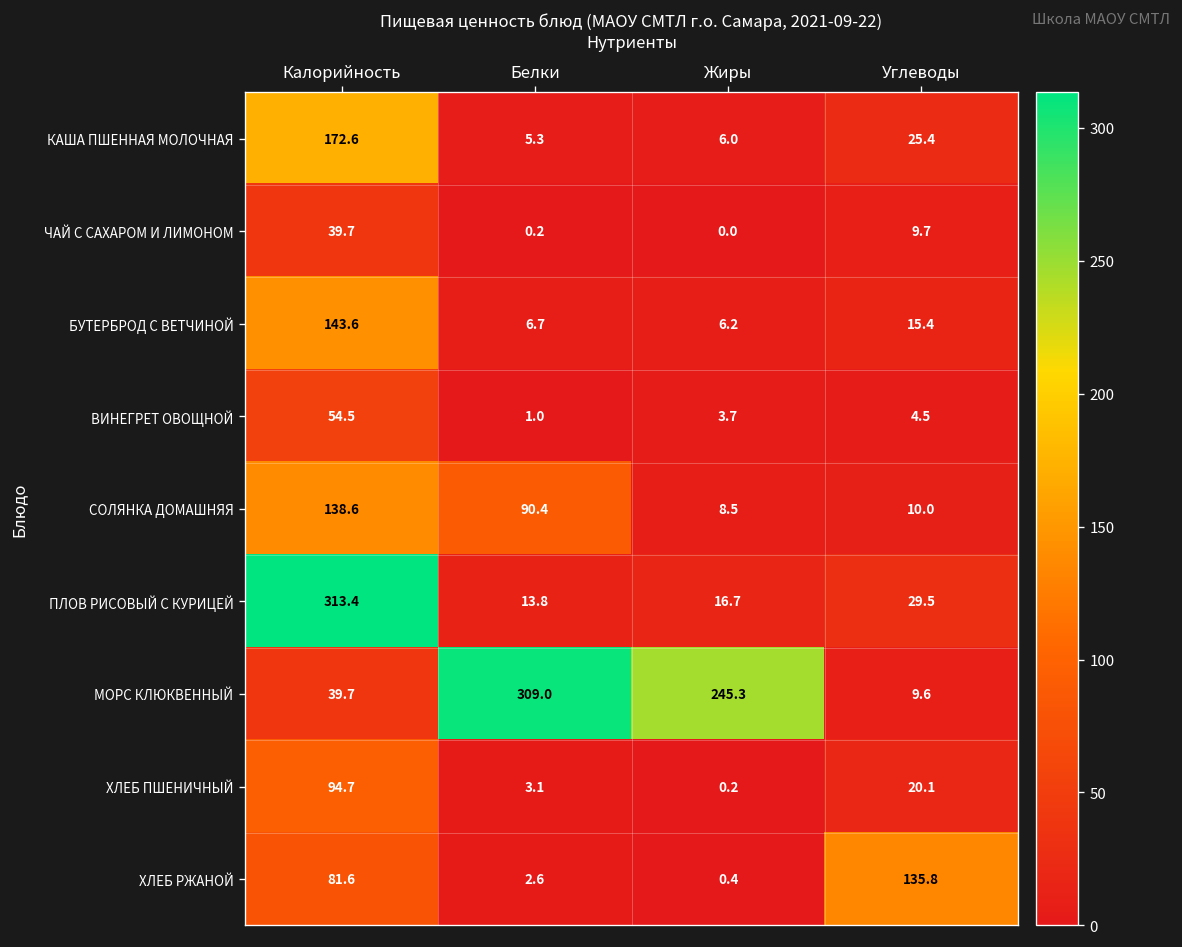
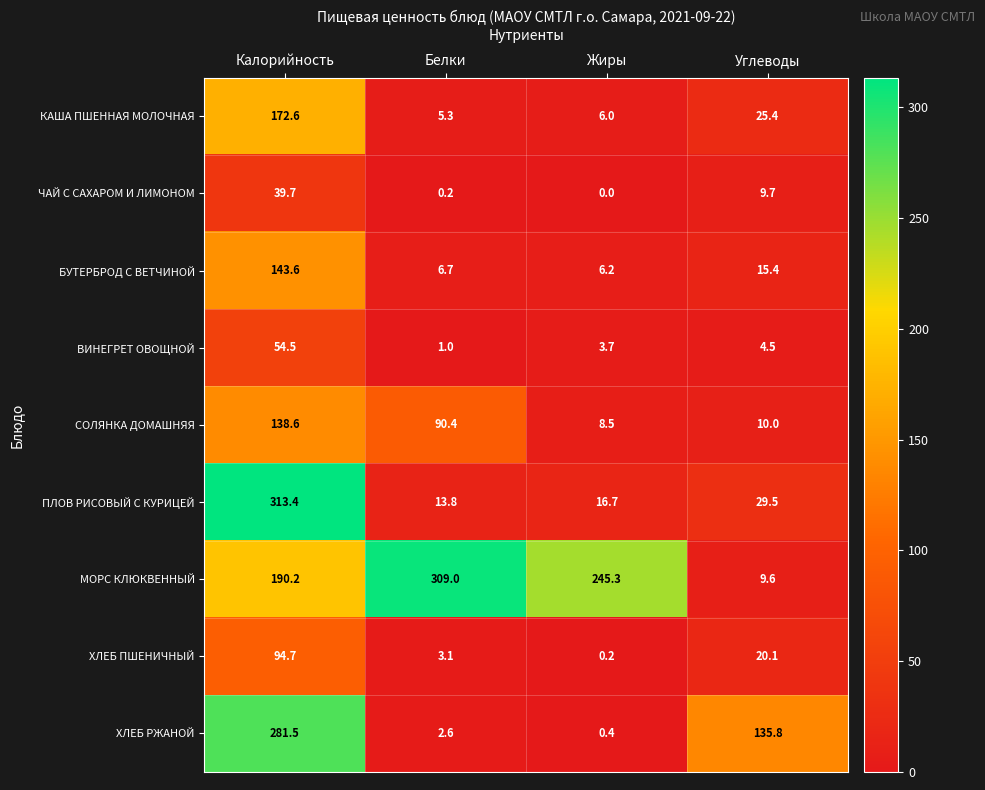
МОРС КЛЮКВЕННЫЙ, Калорийность: 39.7 -> 190.2
ХЛЕБ РЖАНОЙ, Калорийность: 81.6 -> 281.5
